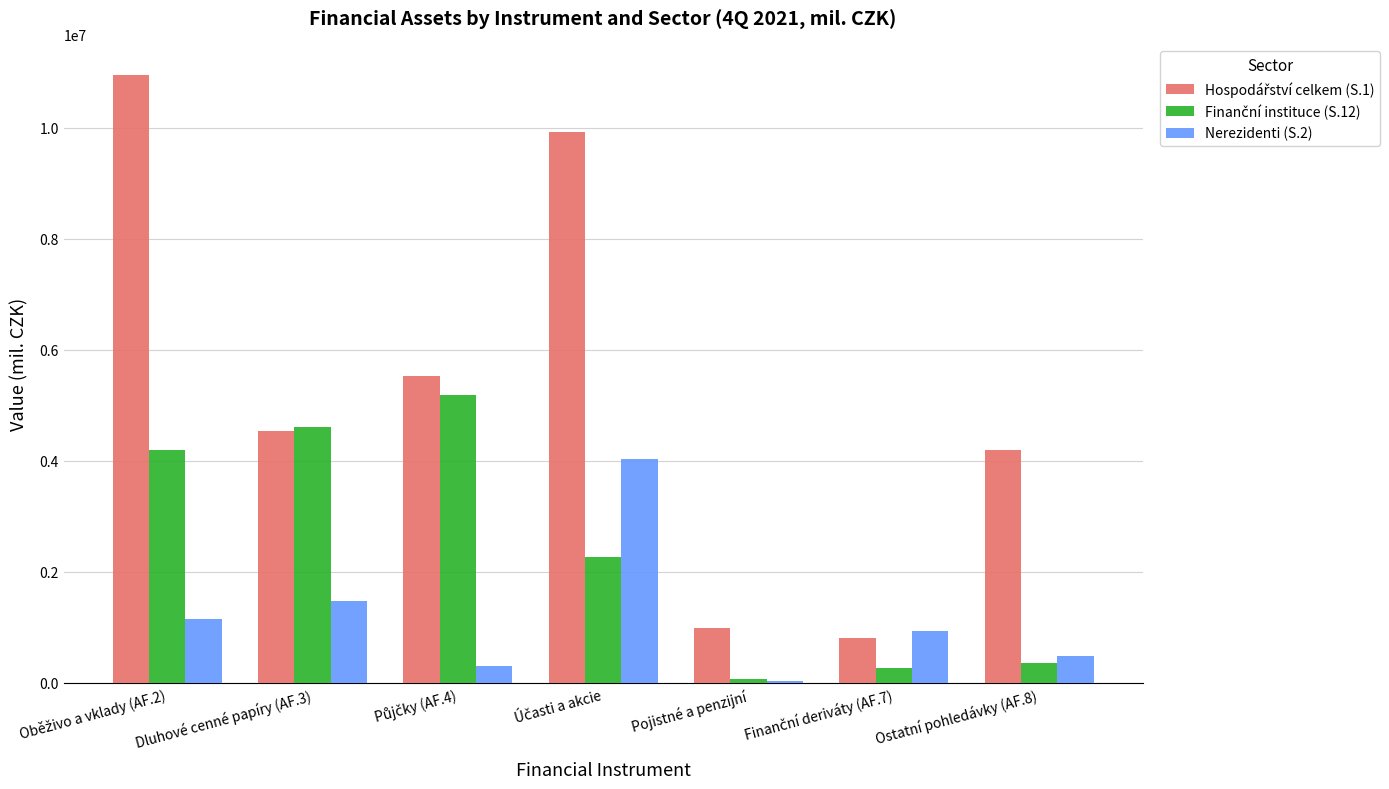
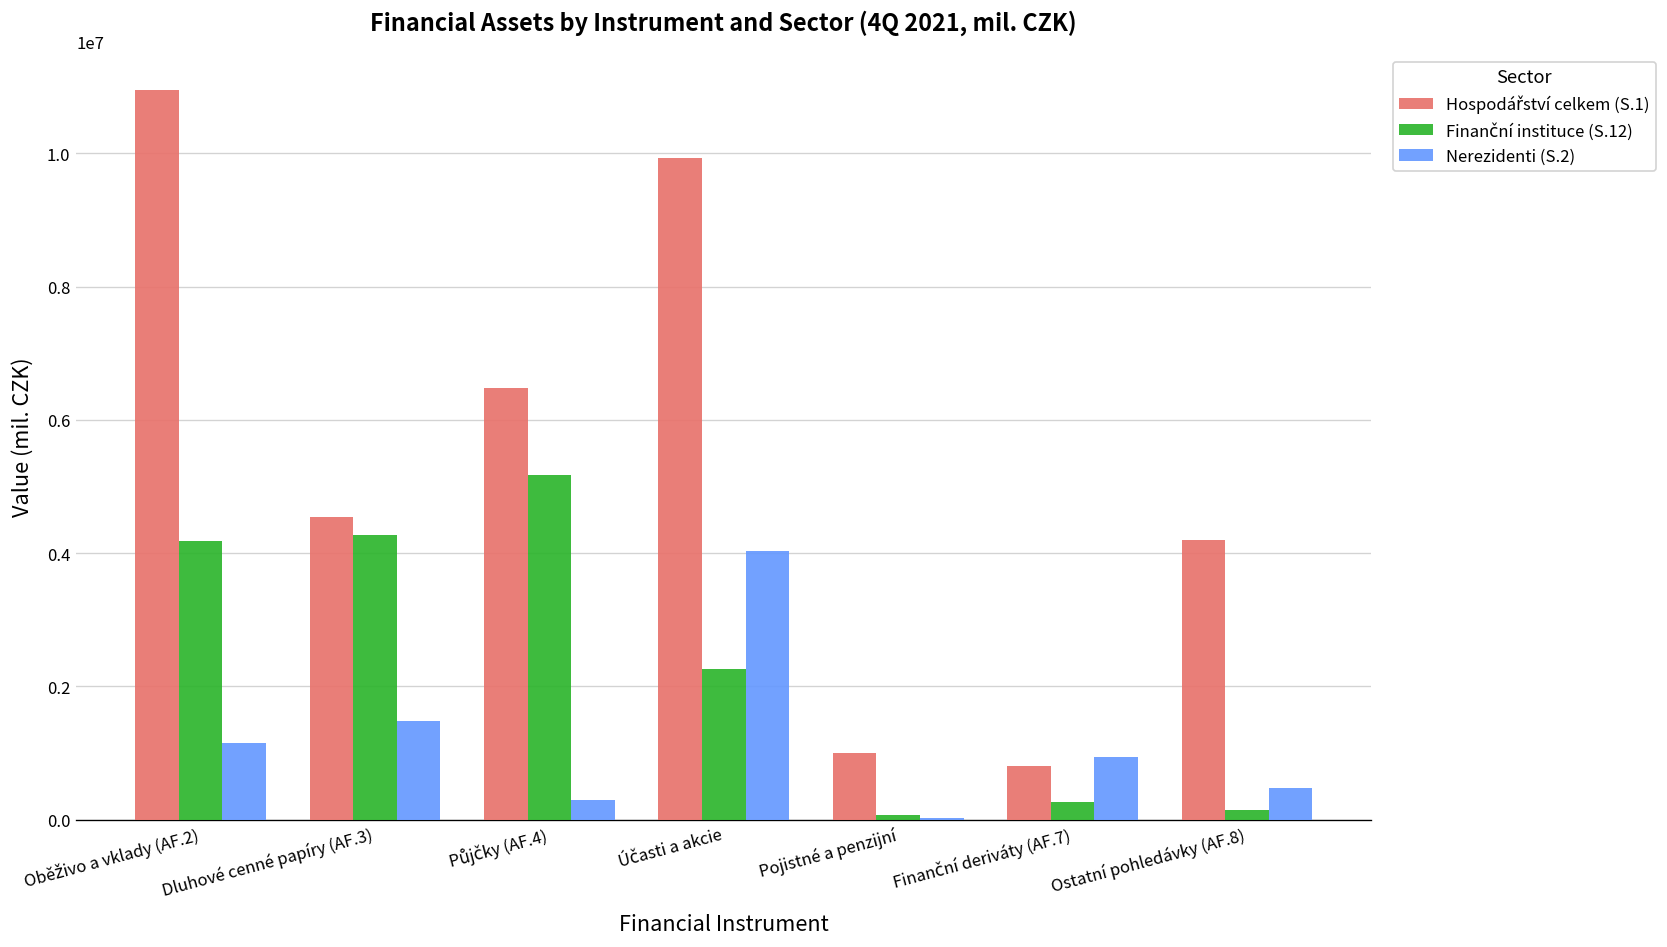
Finanční instituce (S.12), Dluhové cenné papíry (AF.3): 4600000 -> 4300000
Hospodářství celkem (S.1), Půjčky (AF.4): 5500000 -> 6500000
Finanční instituce (S.12), Ostatní pohledávky (AF.8): 400000 -> 200000
